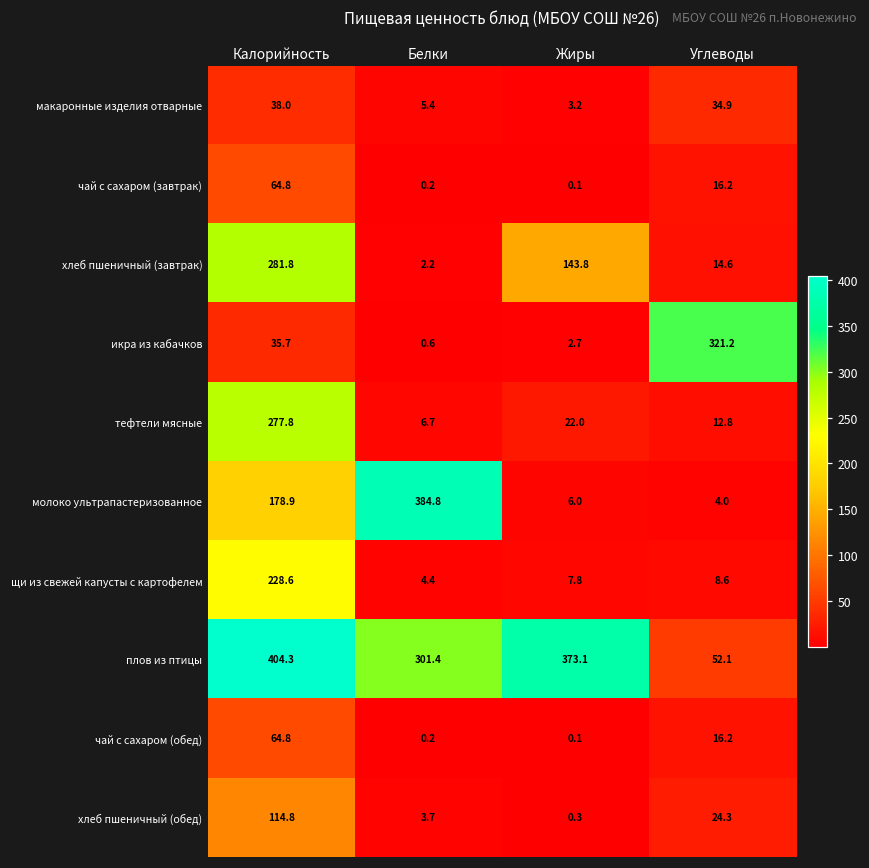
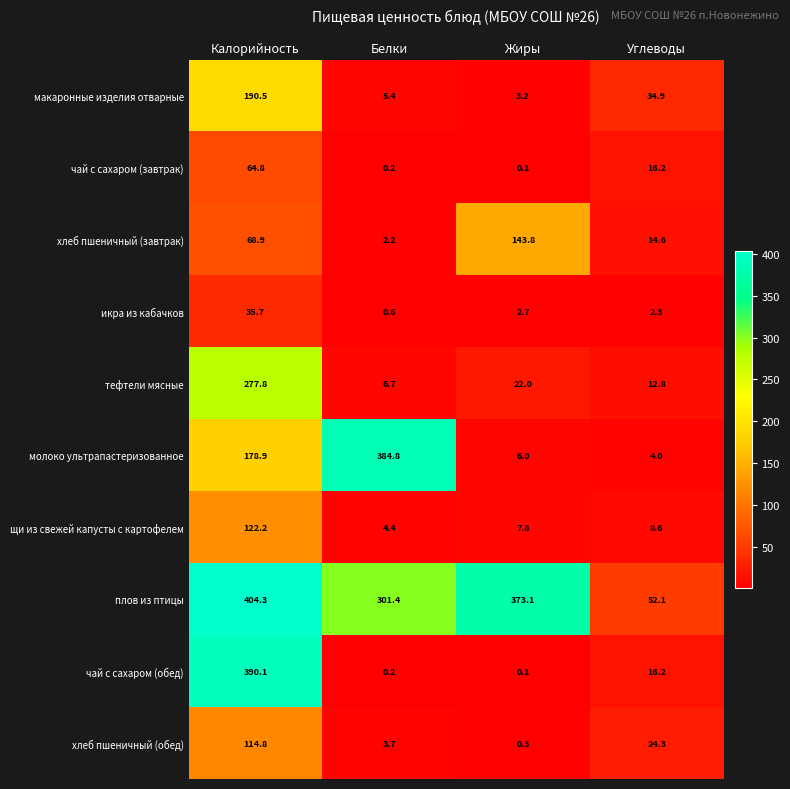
макаронные изделия отварные, Калорийность: 38.0 -> 190.5
хлеб пшеничный (завтрак), Калорийность: 281.8 -> 68.9
икра из кабачков, Углеводы: 321.2 -> 2.3
щи из свежей капусты с картофелем, Калорийность: 228.6 -> 122.2
чай с сахаром (обед), Калорийность: 64.8 -> 390.1
